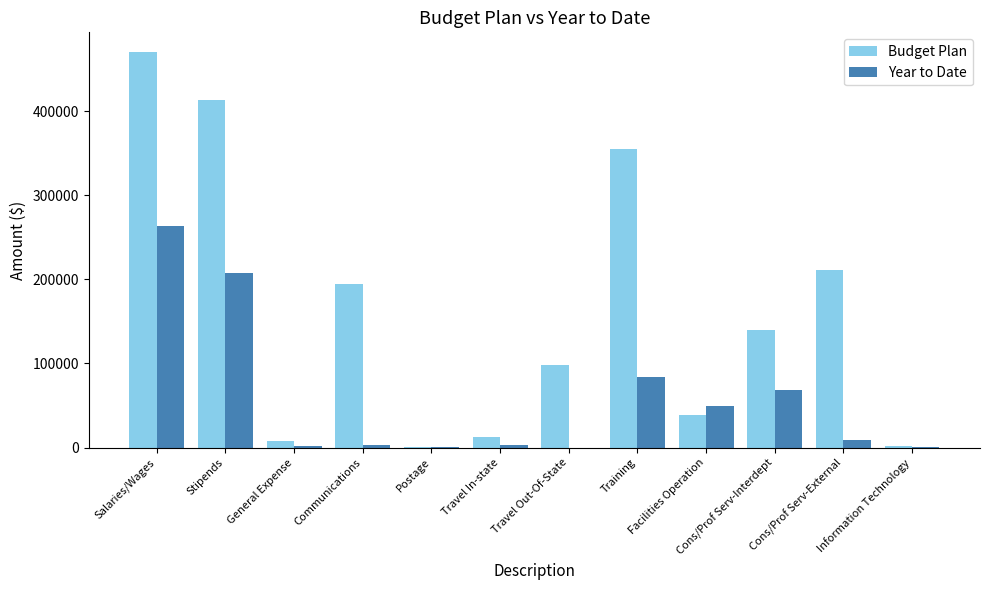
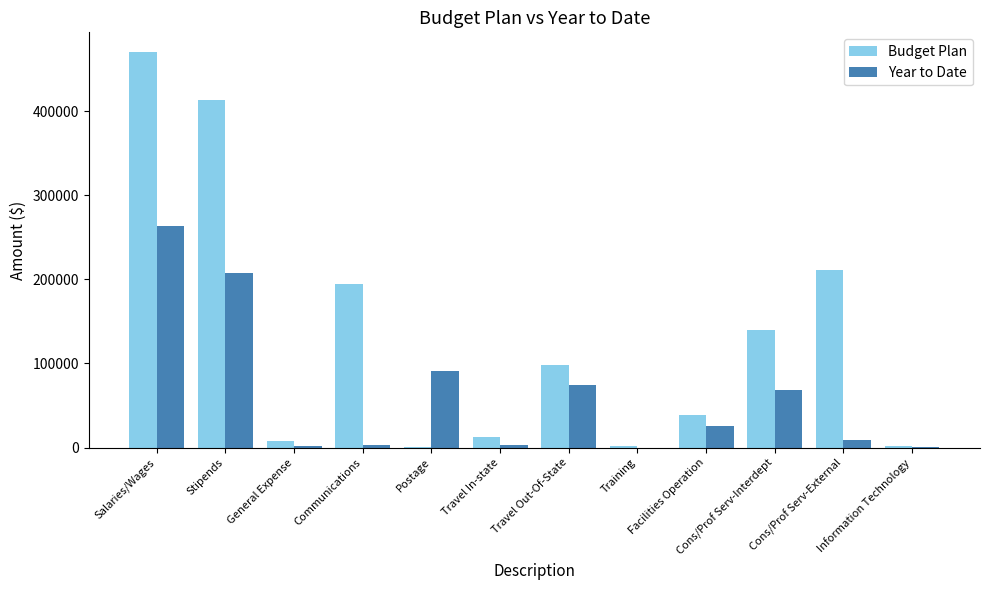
Year to Date, Postage: 0 -> 90000
Year to Date, Travel Out-Of-State: 0 -> 80000
Budget Plan, Training: 360000 -> 0
Year to Date, Training: 80000 -> 0
Year to Date, Facilities Operation: 50000 -> 30000
